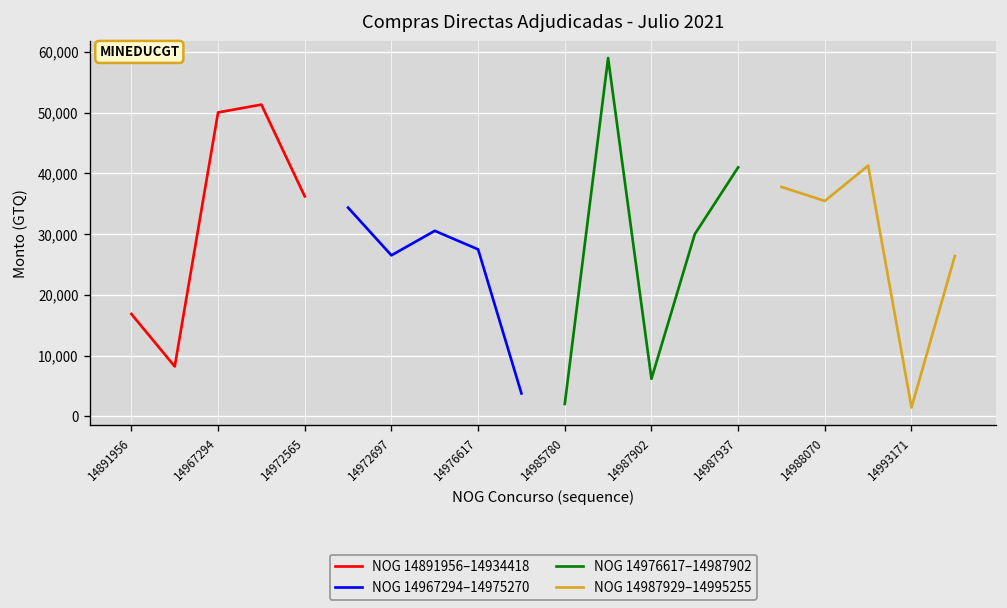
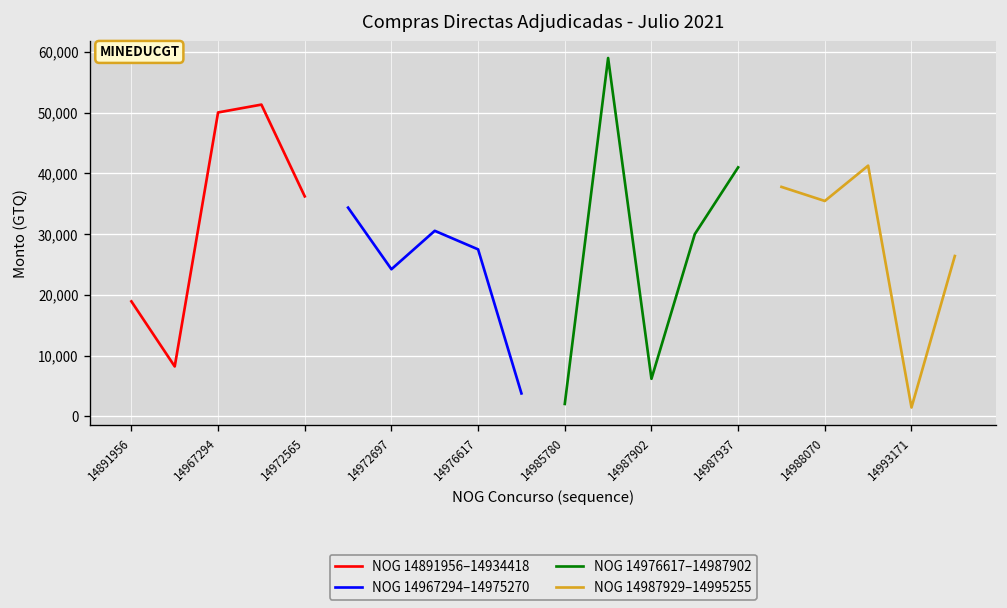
NOG 14891956–14934418, 14891956: 17,000 -> 19,000
NOG 14967294–14975270, 14972697: 26,000 -> 24,000
